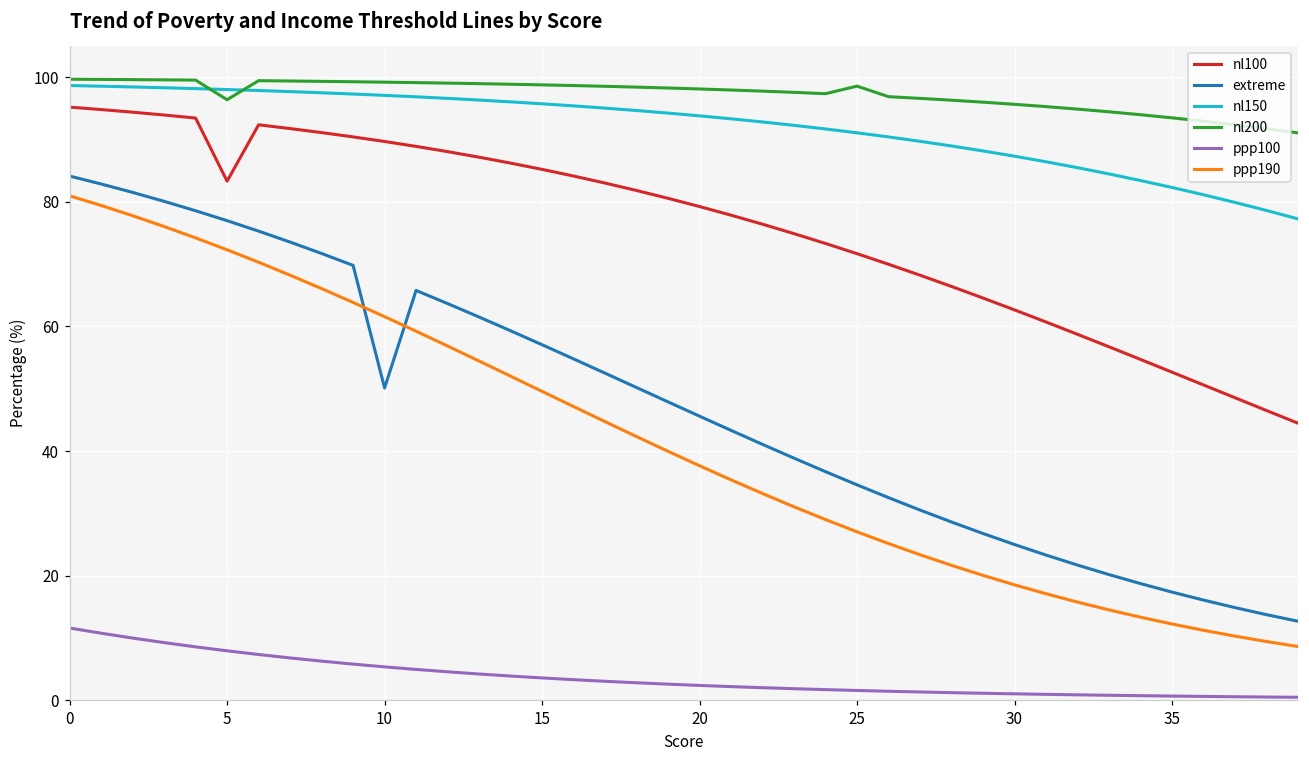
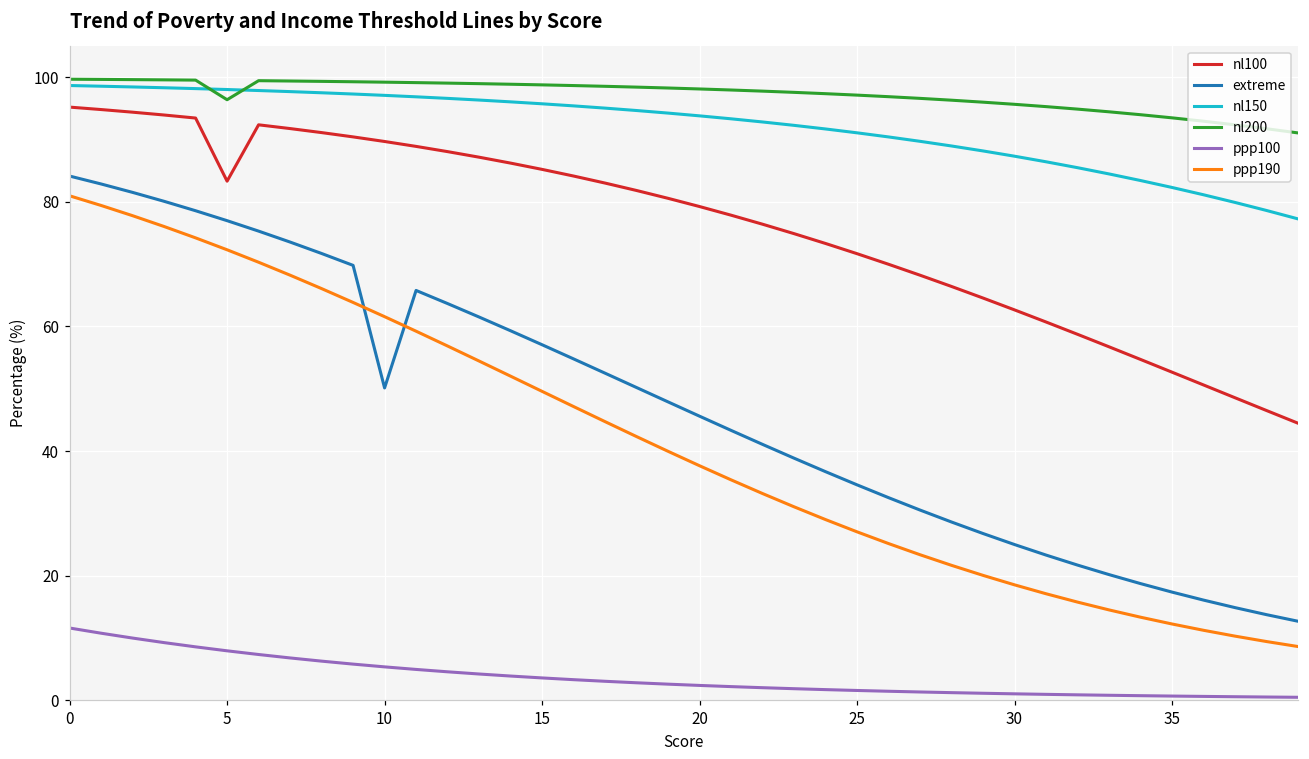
nl200, 25: 99 -> 97
